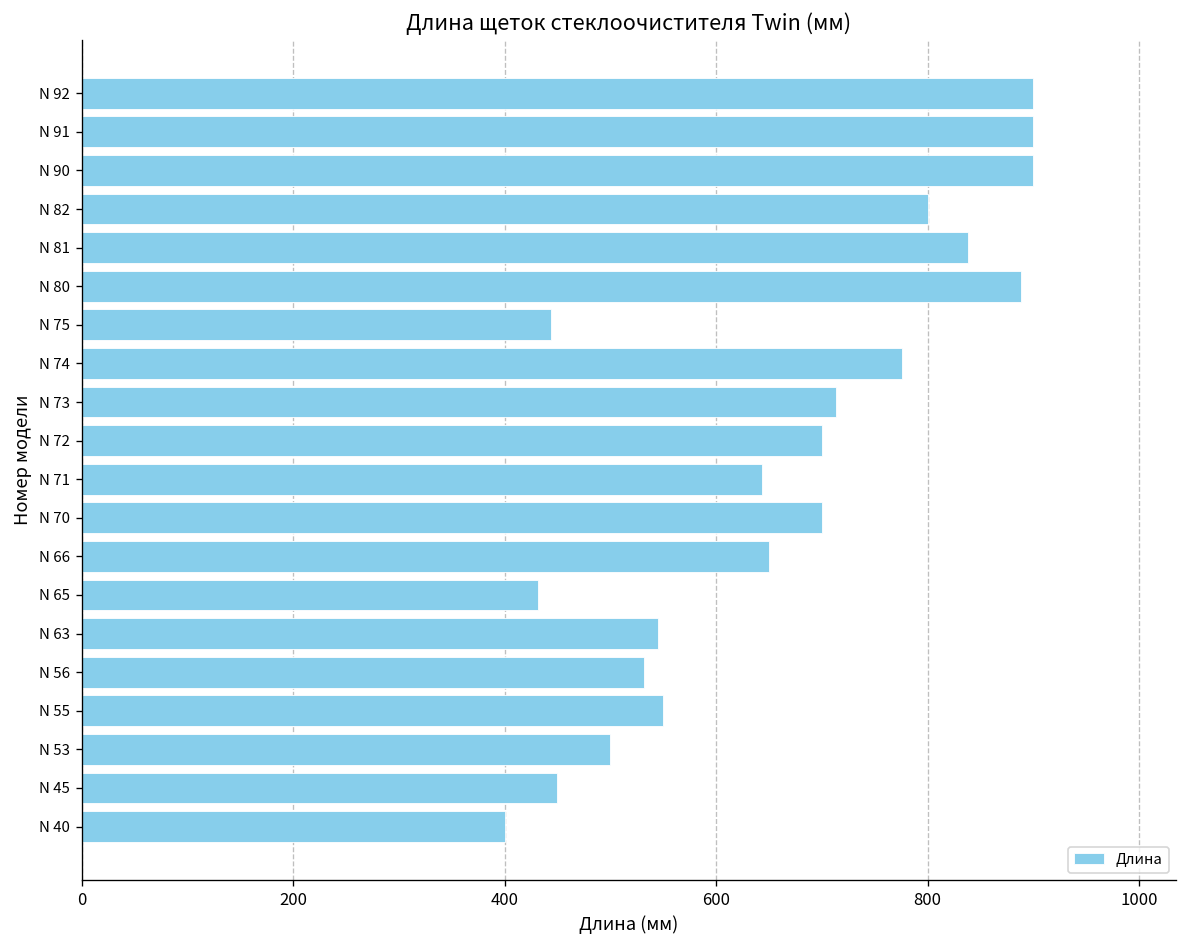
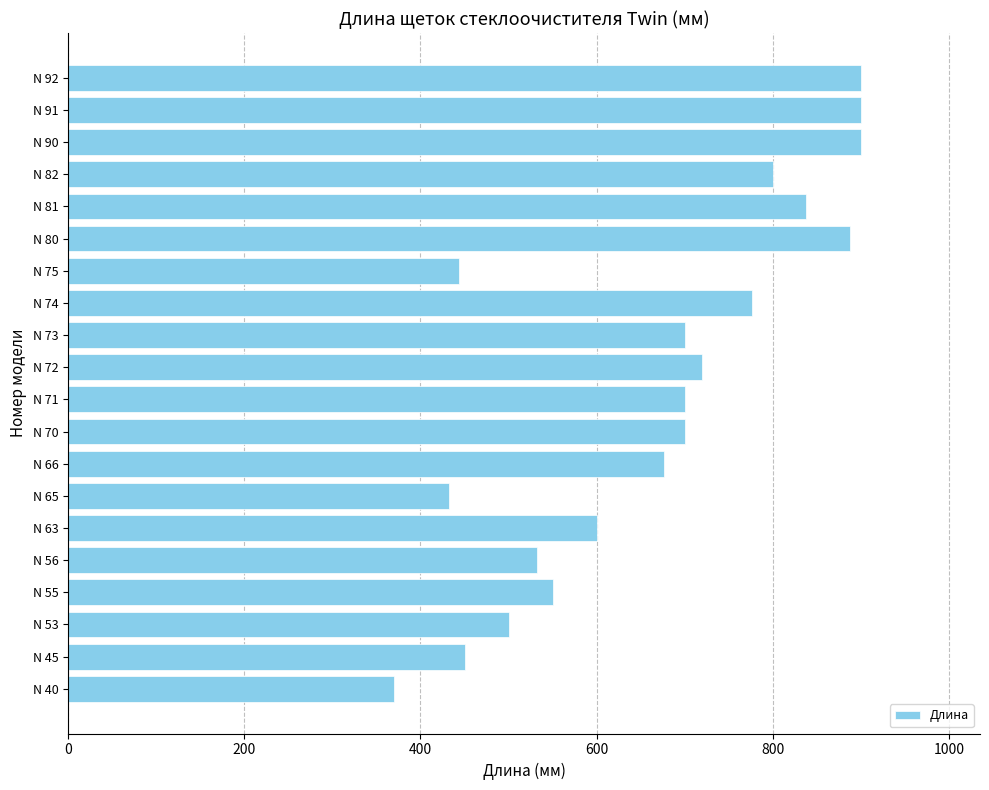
N 73: 710 -> 700
N 72: 700 -> 720
N 71: 640 -> 700
N 66: 650 -> 680
N 63: 550 -> 600
N 40: 400 -> 370
